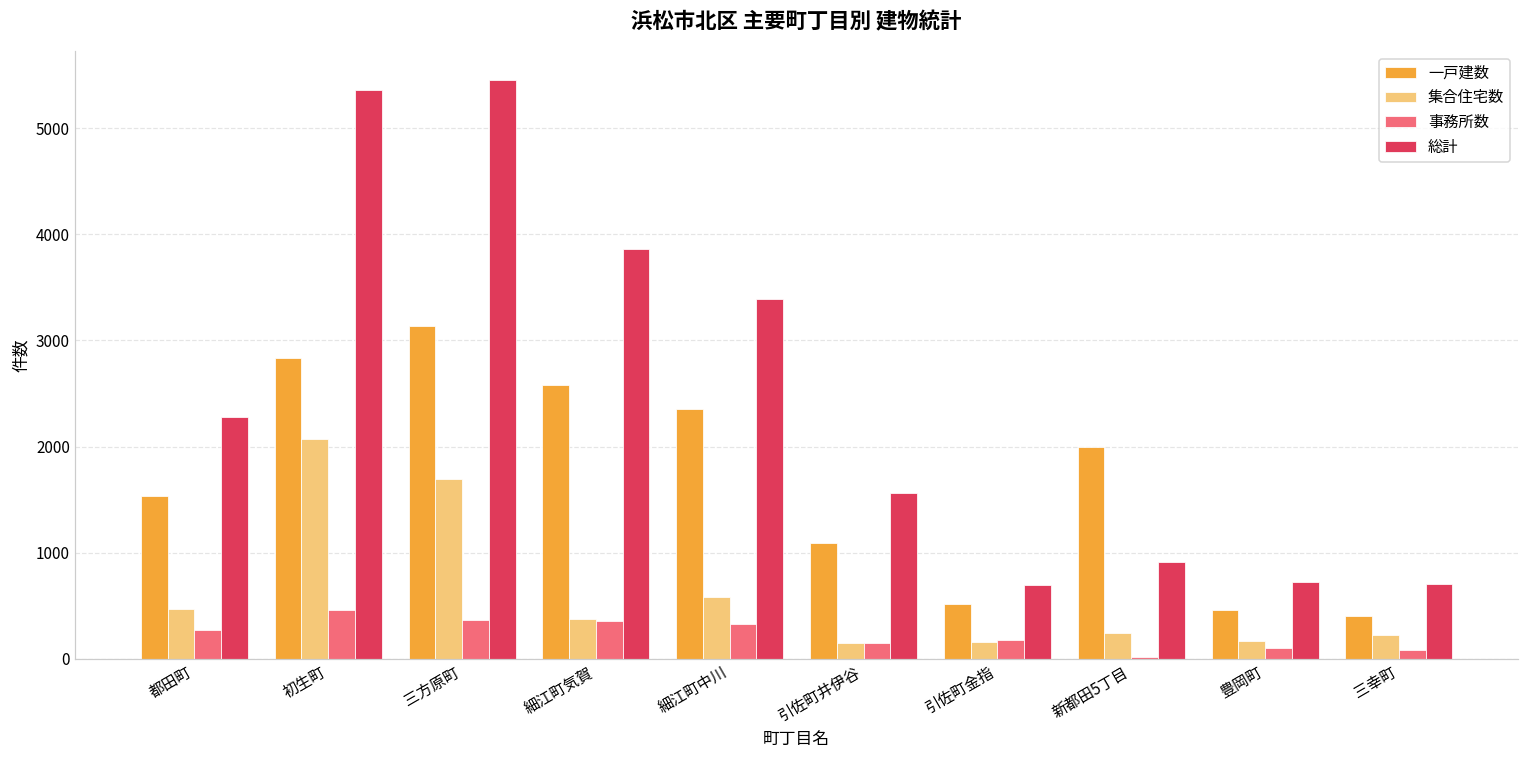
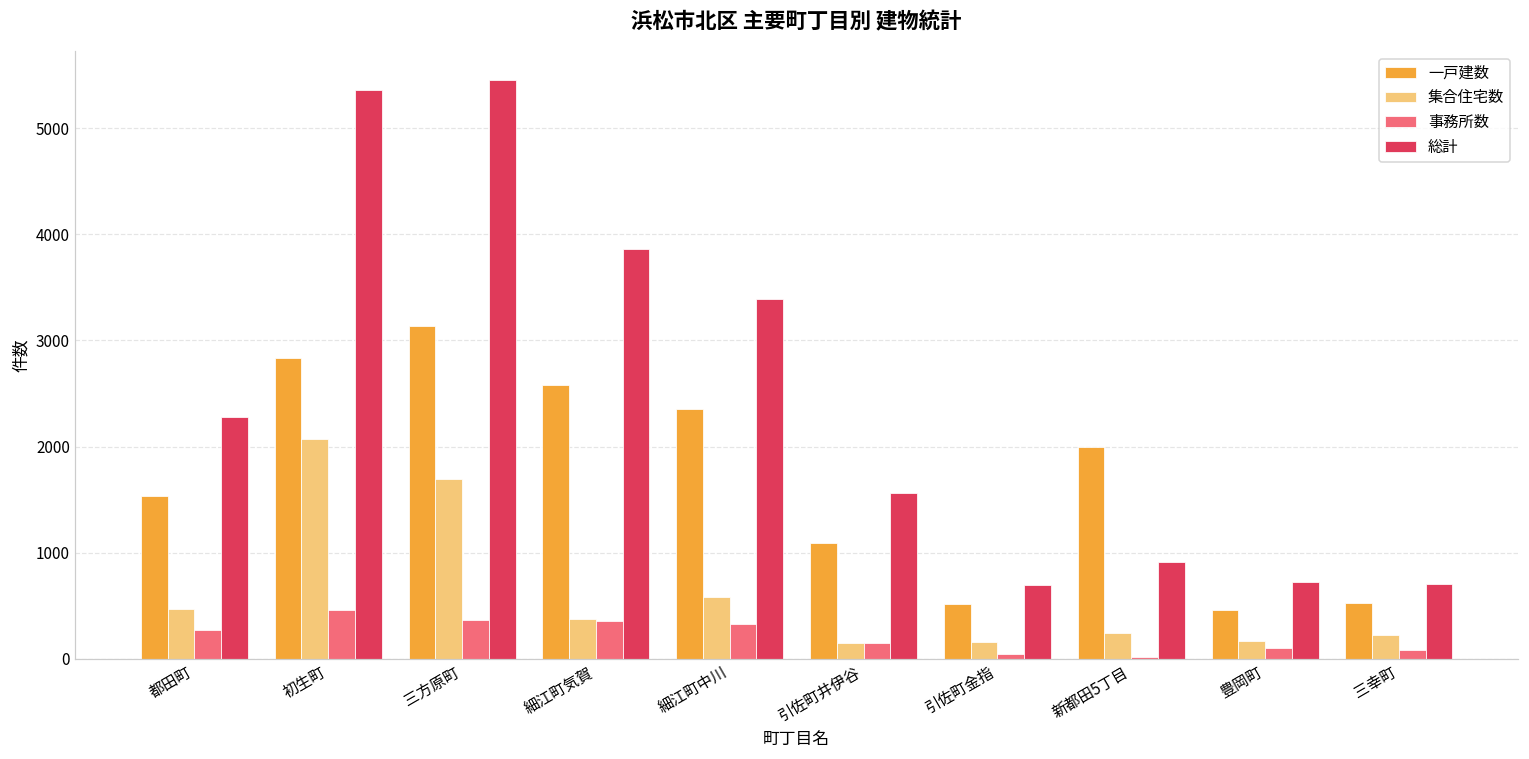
事務所数, 引佐町金指: 200 -> 0
一戸建数, 三幸町: 400 -> 500
